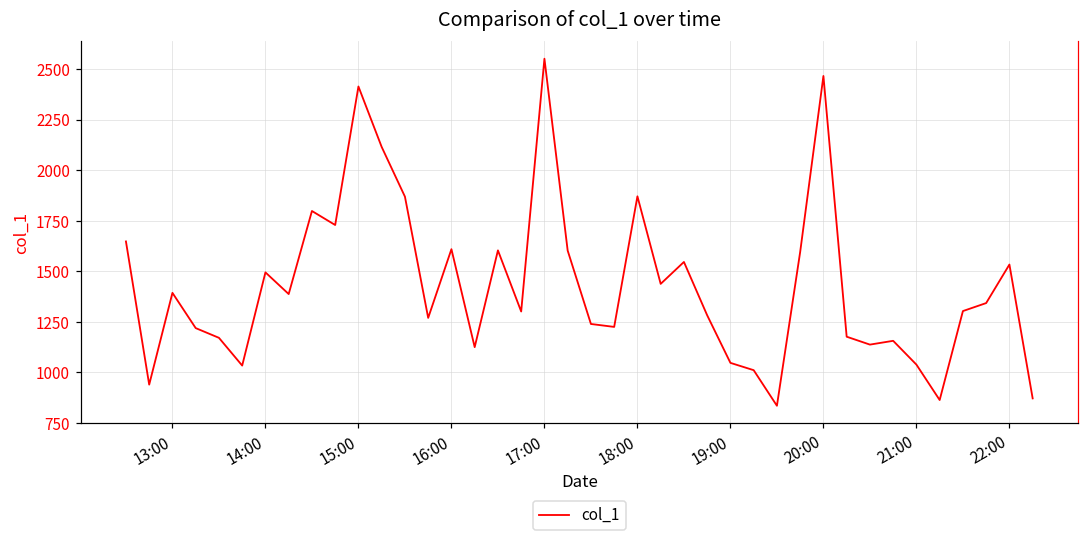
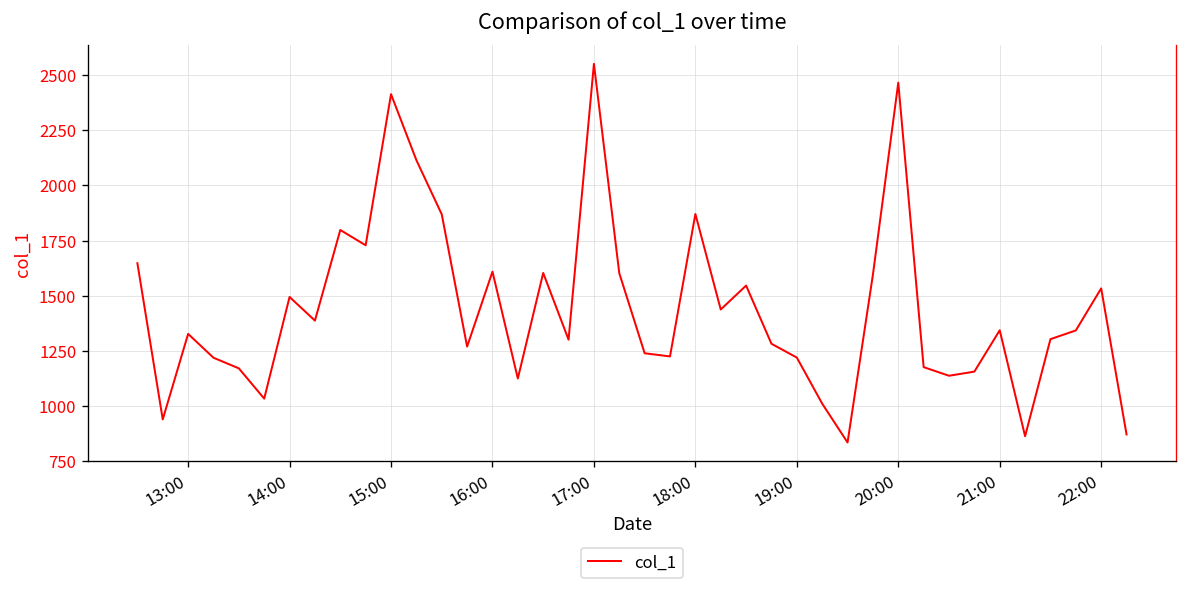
13:00: 1390 -> 1330
19:00: 1050 -> 1220
21:00: 1040 -> 1340
